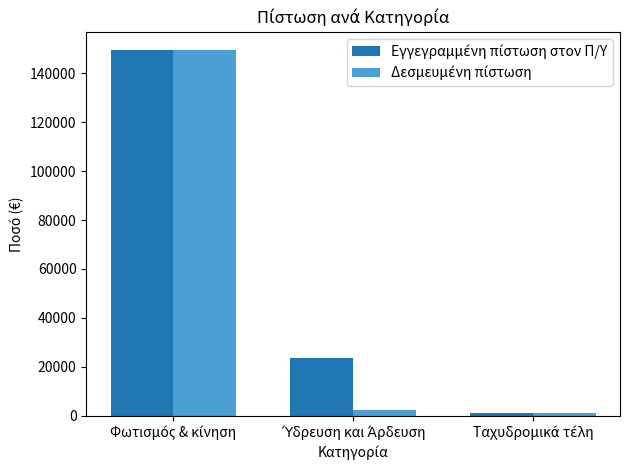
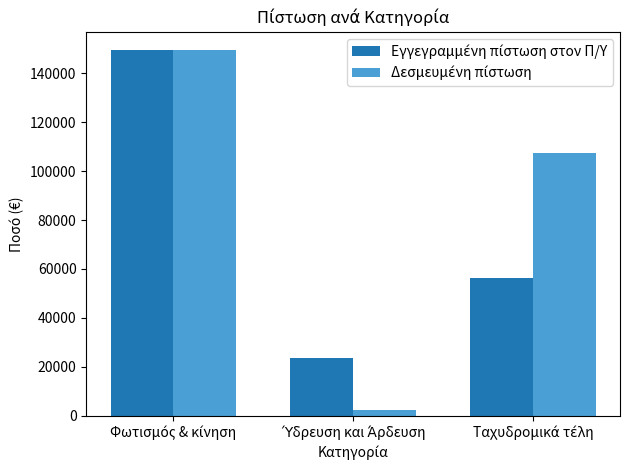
Εγγεγραμμένη πίστωση στον Π/Υ, Ταχυδρομικά τέλη: 1000 -> 56000
Δεσμευμένη πίστωση, Ταχυδρομικά τέλη: 1000 -> 107000
